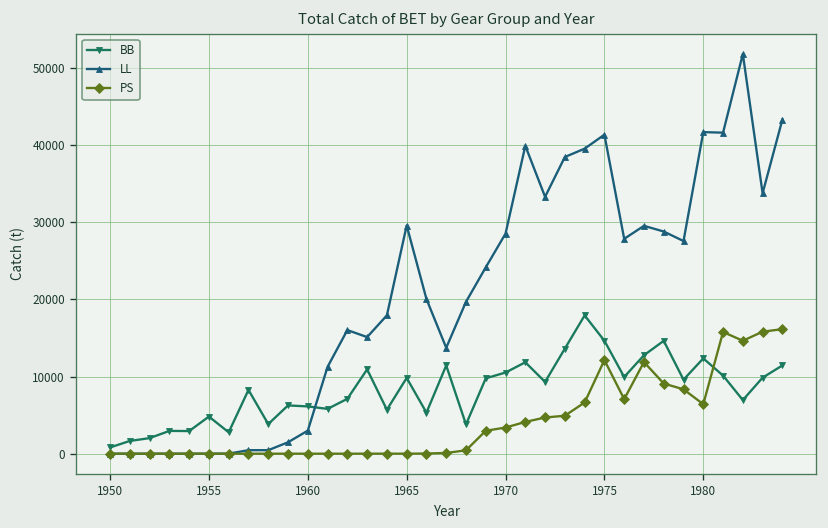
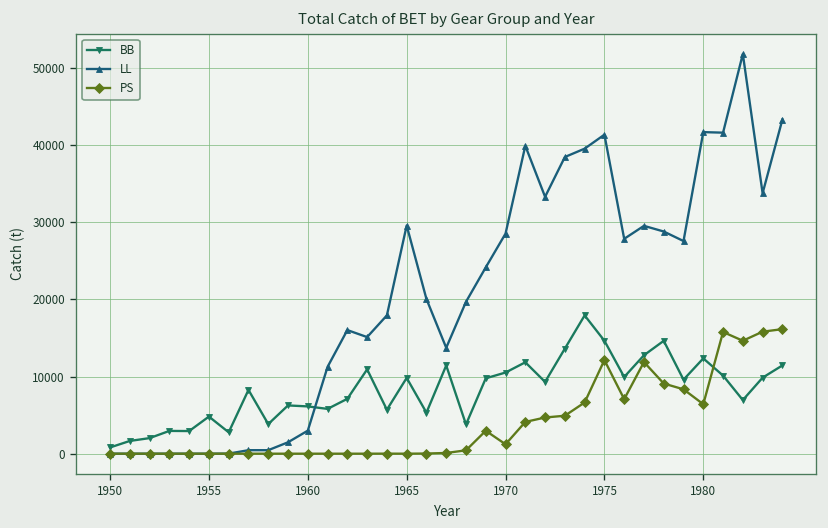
PS, 1970: 3000 -> 1000
